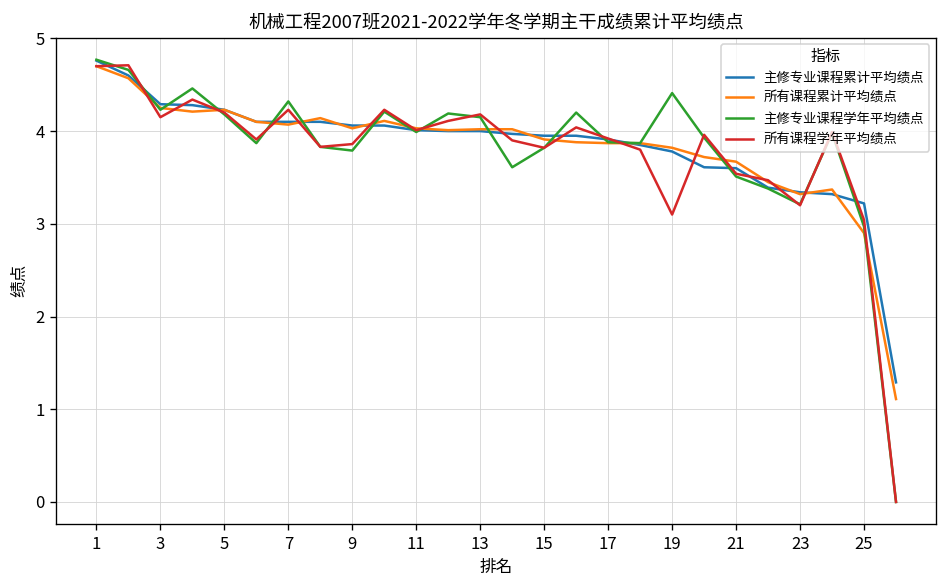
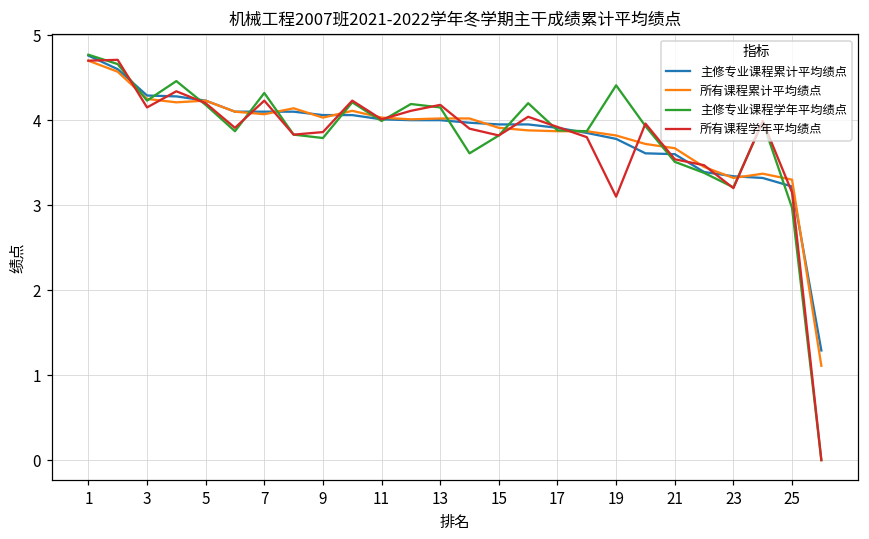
所有课程累计平均绩点, 25: 2.9 -> 3.3
所有课程学年平均绩点, 25: 3.0 -> 3.2
